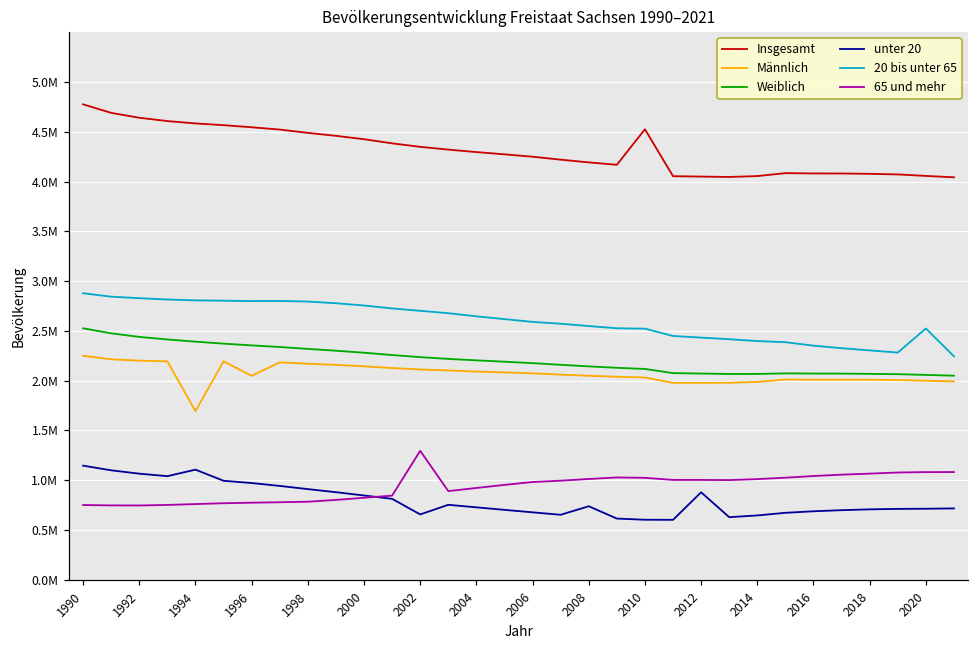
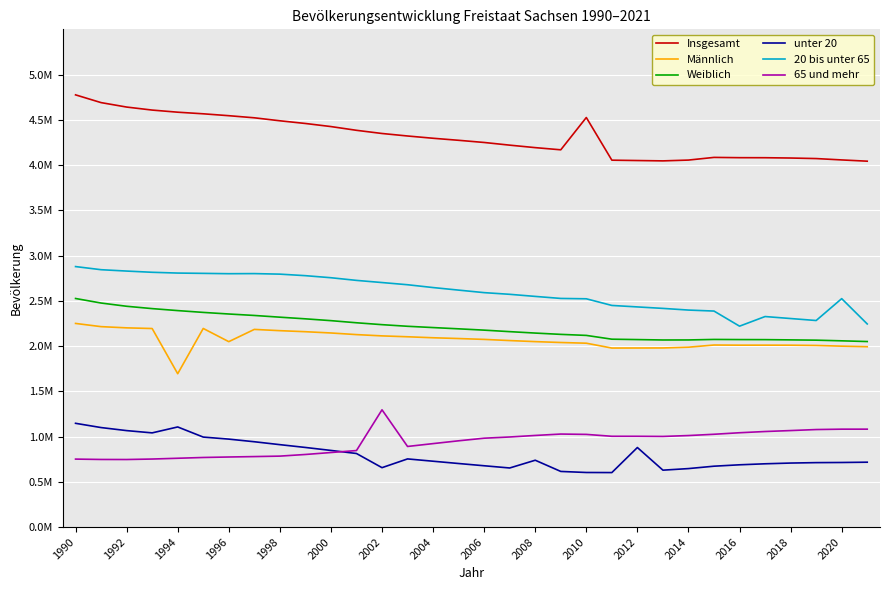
20 bis unter 65, 2016: 2400000 -> 2200000
